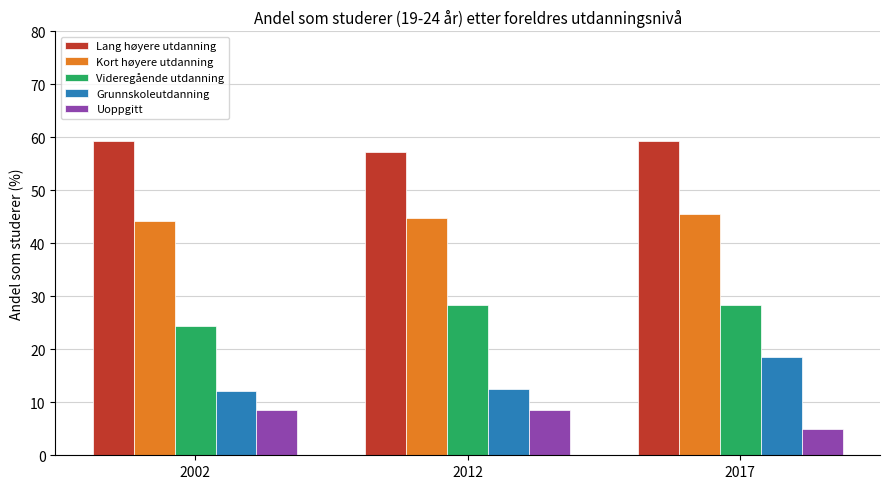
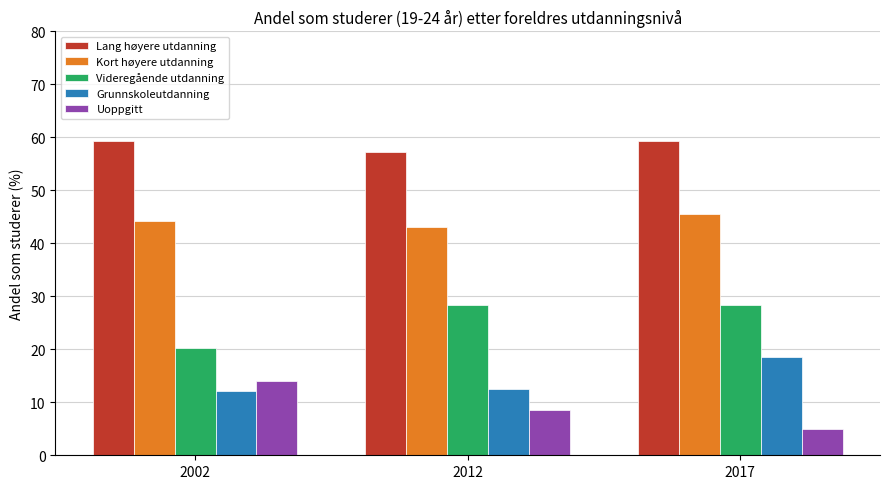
Videregående utdanning, 2002: 24 -> 20
Uoppgitt, 2002: 9 -> 14
Kort høyere utdanning, 2012: 45 -> 43
